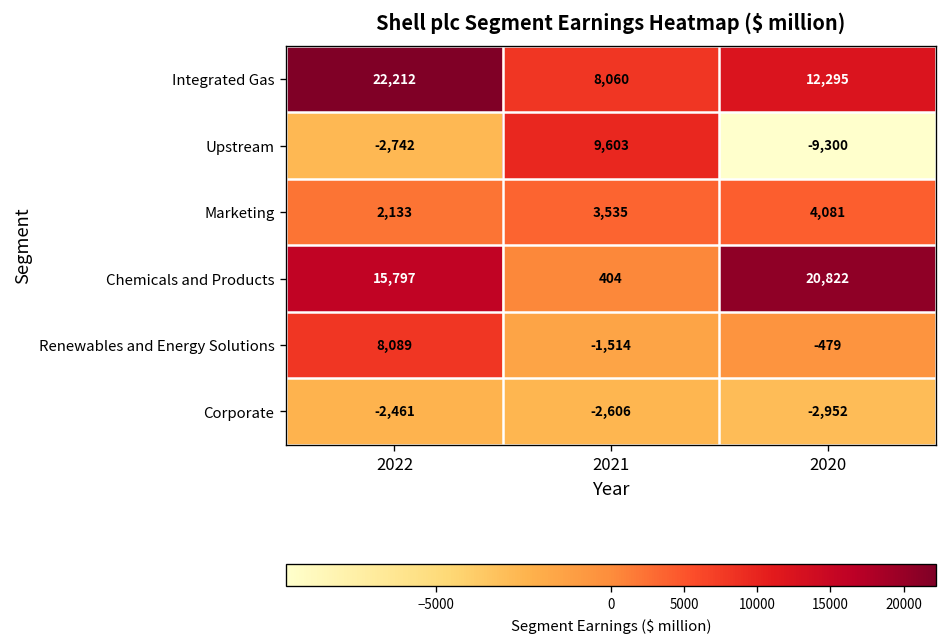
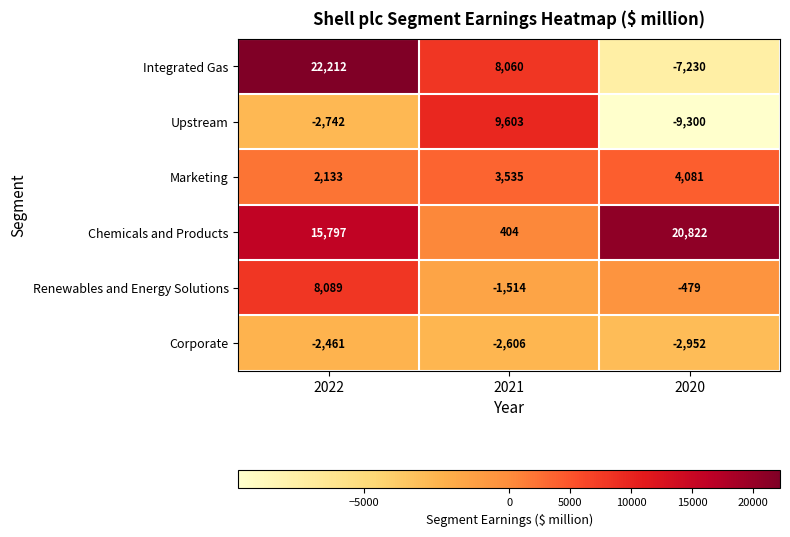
Integrated Gas, 2020: 12,295 -> -7,230
